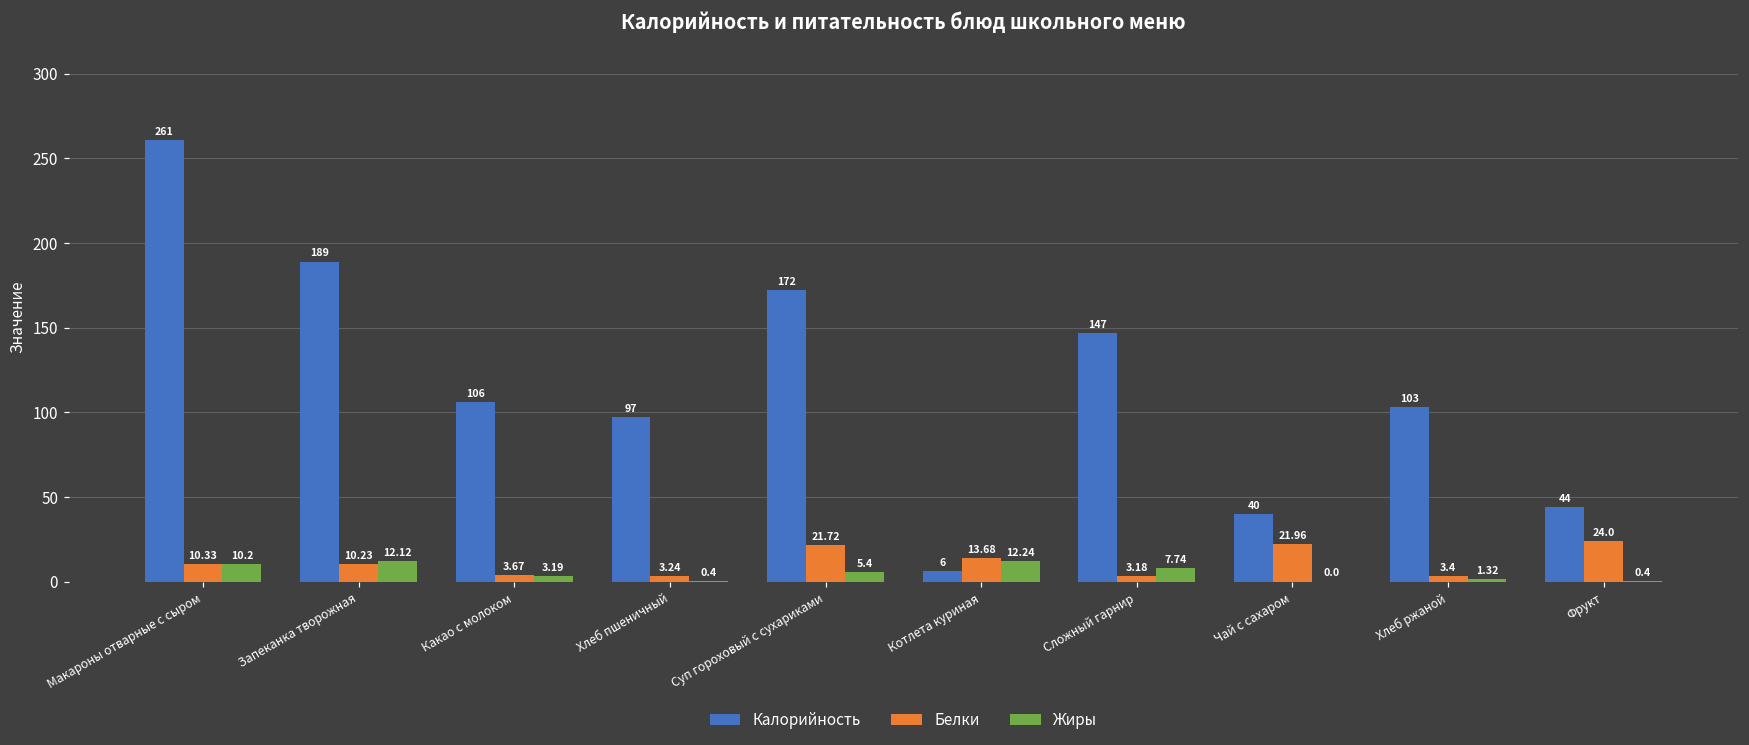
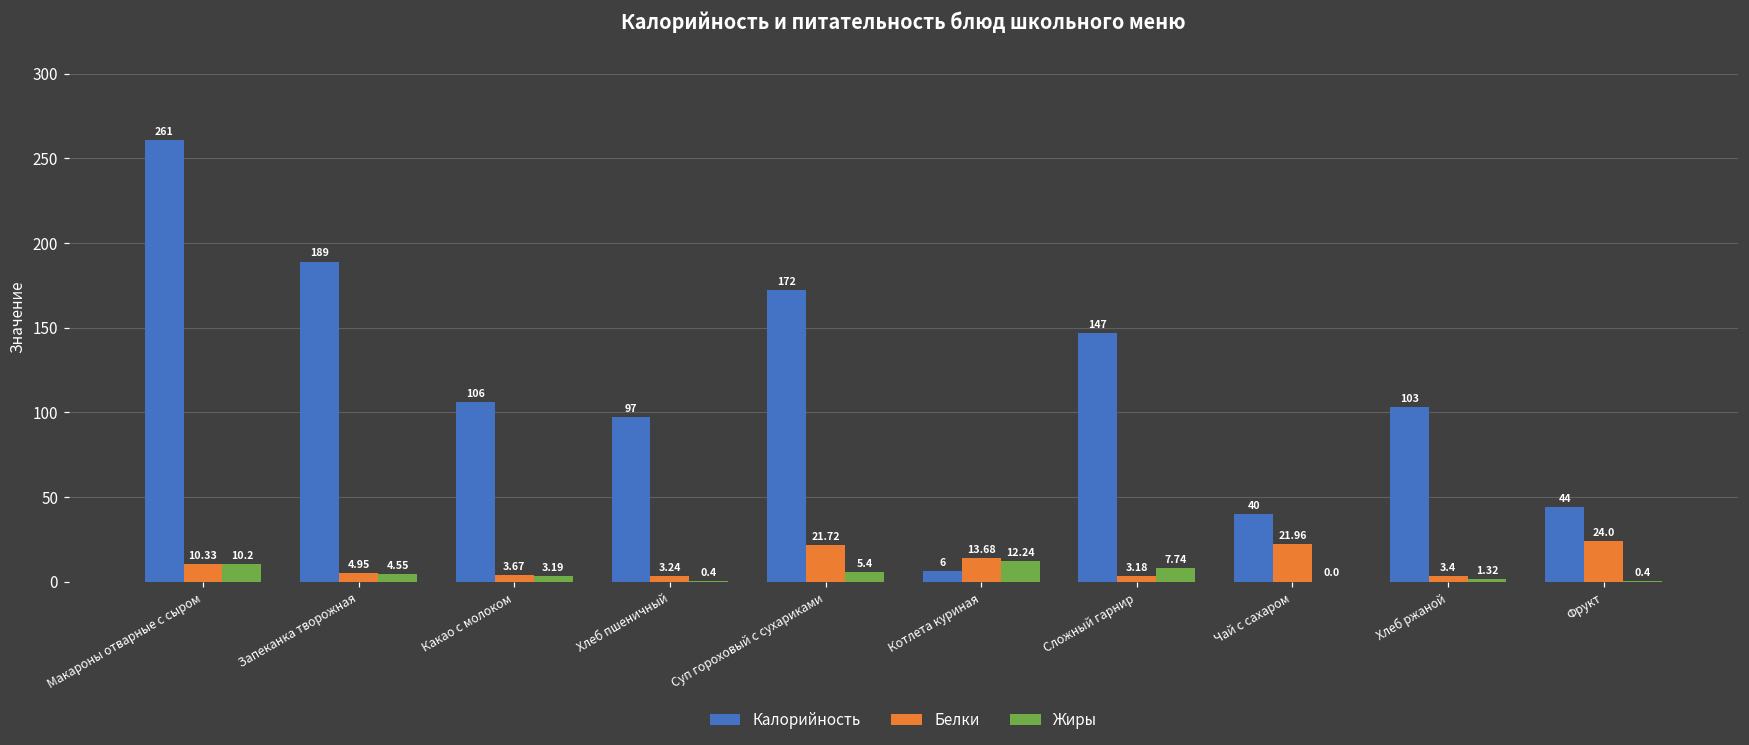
Белки, Запеканка творожная: 10.23 -> 4.95
Жиры, Запеканка творожная: 12.12 -> 4.55
